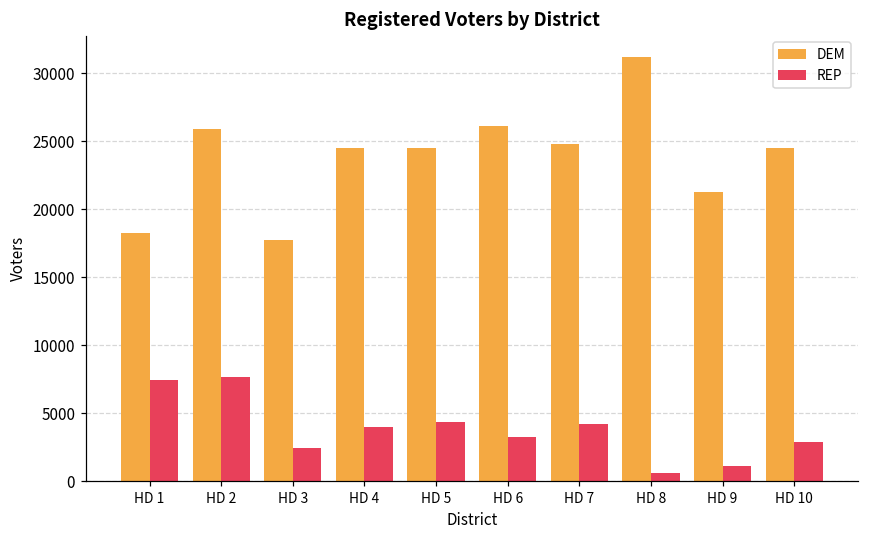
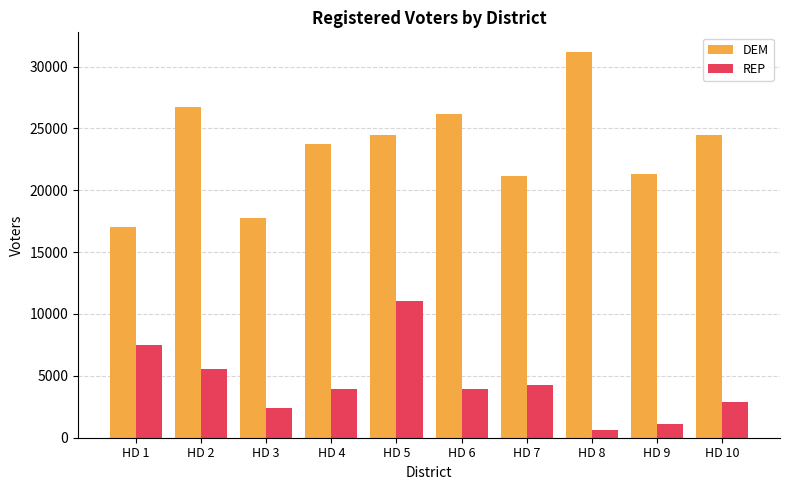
DEM, HD 1: 18200 -> 17000
DEM, HD 2: 25900 -> 26700
REP, HD 2: 7700 -> 5500
DEM, HD 4: 24500 -> 23700
REP, HD 5: 4400 -> 11100
REP, HD 6: 3200 -> 3900
DEM, HD 7: 24800 -> 21100
